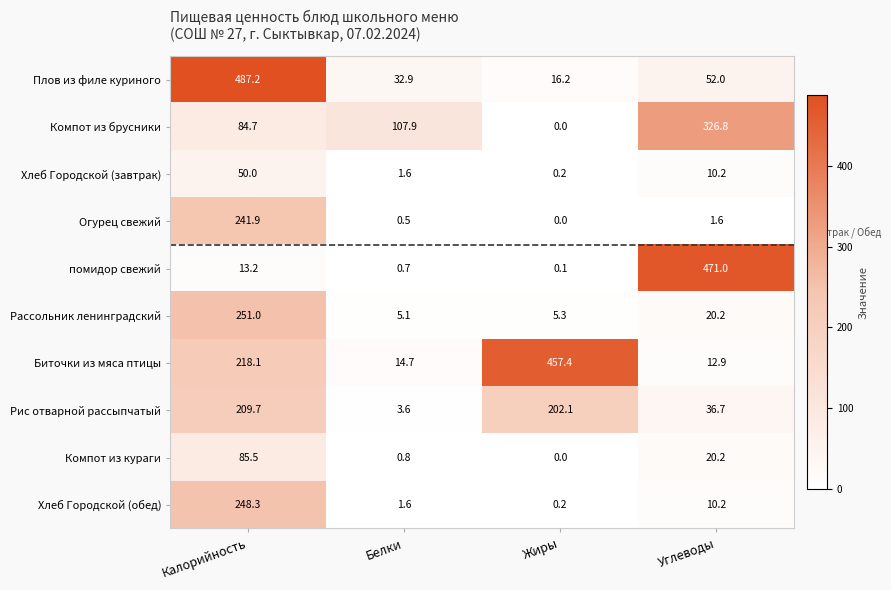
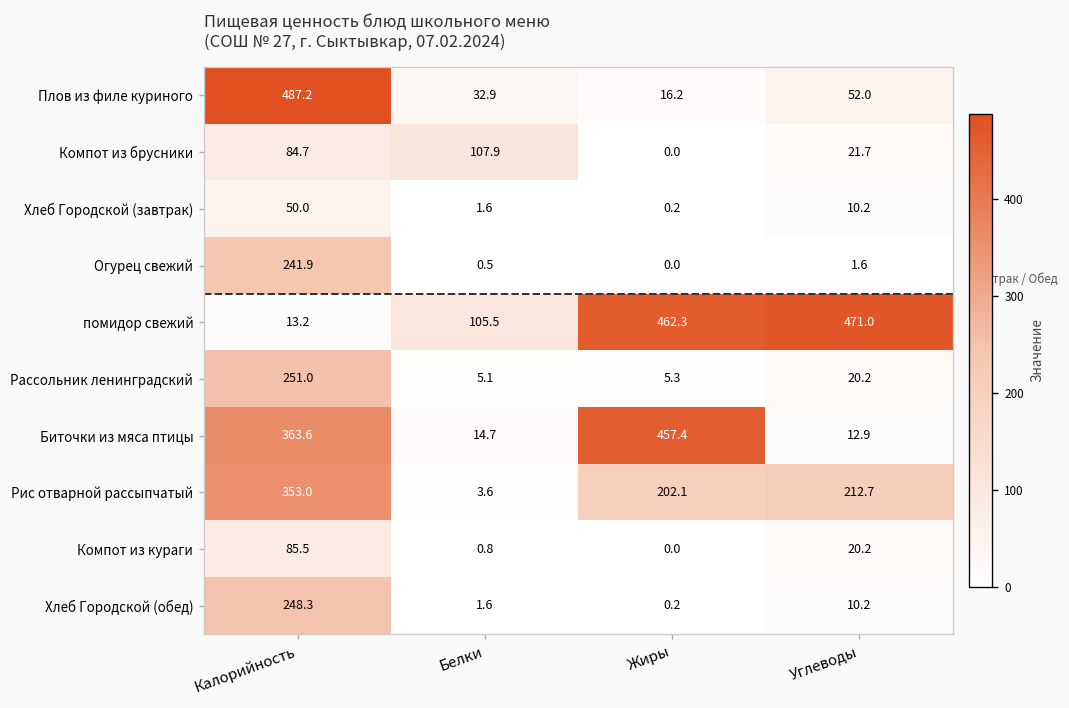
Компот из брусники, Углеводы: 326.8 -> 21.7
помидор свежий, Белки: 0.7 -> 105.5
помидор свежий, Жиры: 0.1 -> 462.3
Биточки из мяса птицы, Калорийность: 218.1 -> 363.6
Рис отварной рассыпчатый, Калорийность: 209.7 -> 353.0
Рис отварной рассыпчатый, Углеводы: 36.7 -> 212.7
